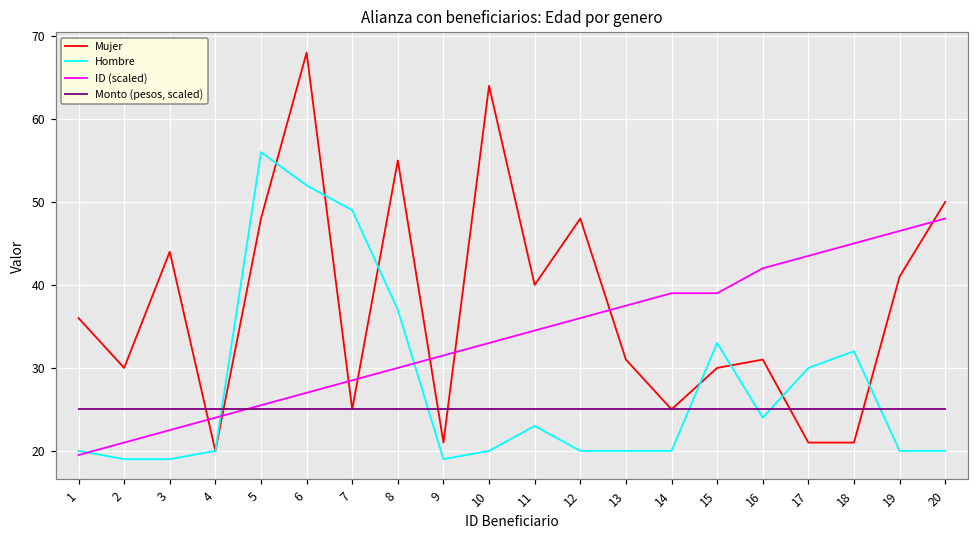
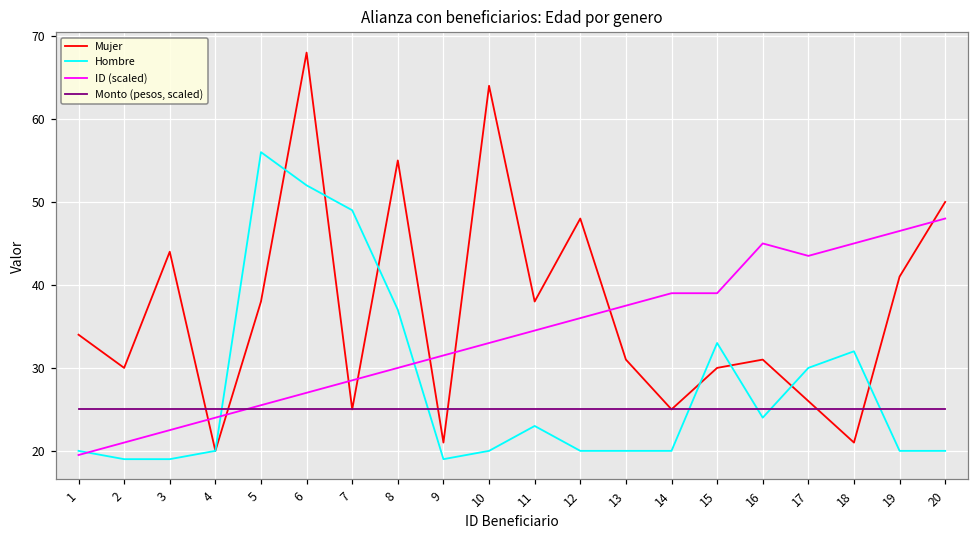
Mujer, 1: 36 -> 34
Mujer, 5: 48 -> 38
Mujer, 11: 40 -> 38
ID (scaled), 16: 42 -> 45
Mujer, 17: 21 -> 26
